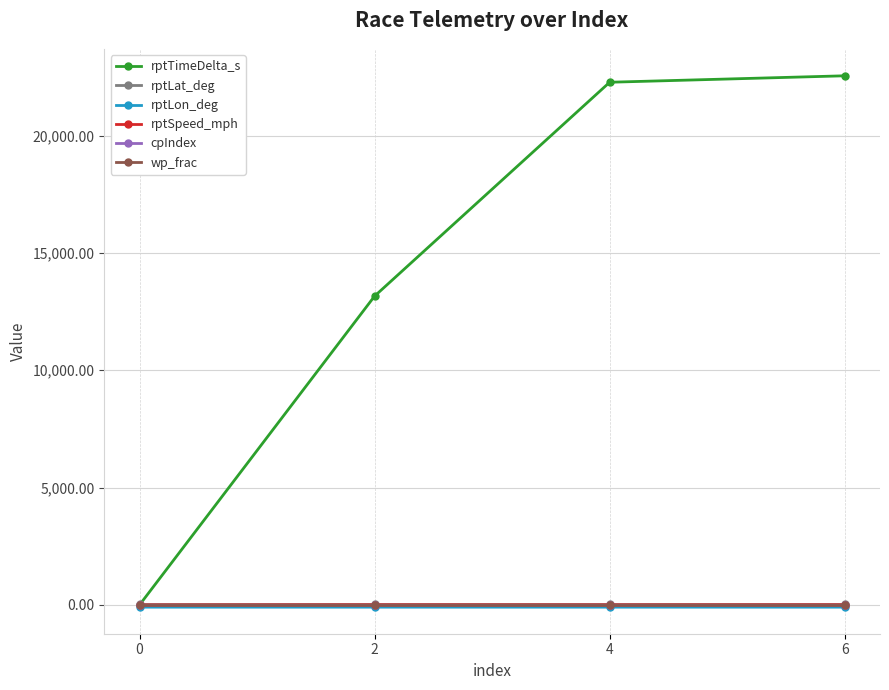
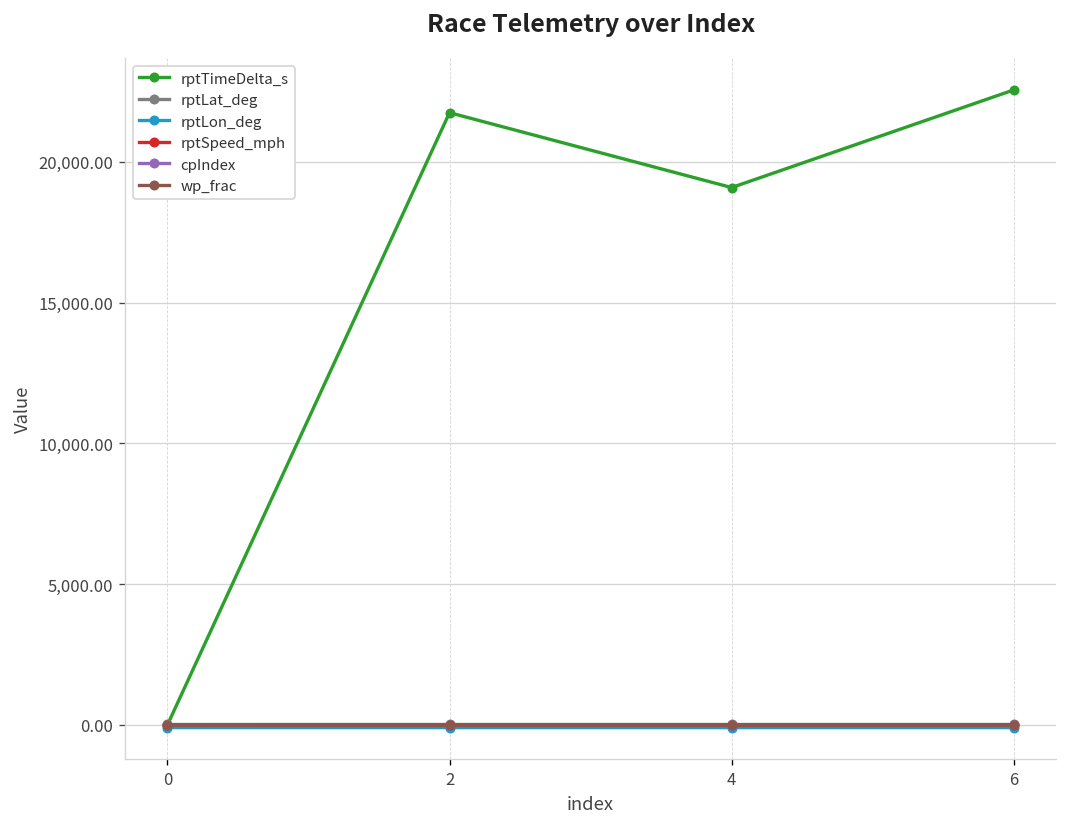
rptTimeDelta_s, 2: 13,200 -> 21,700
rptTimeDelta_s, 4: 22,300 -> 19,100
